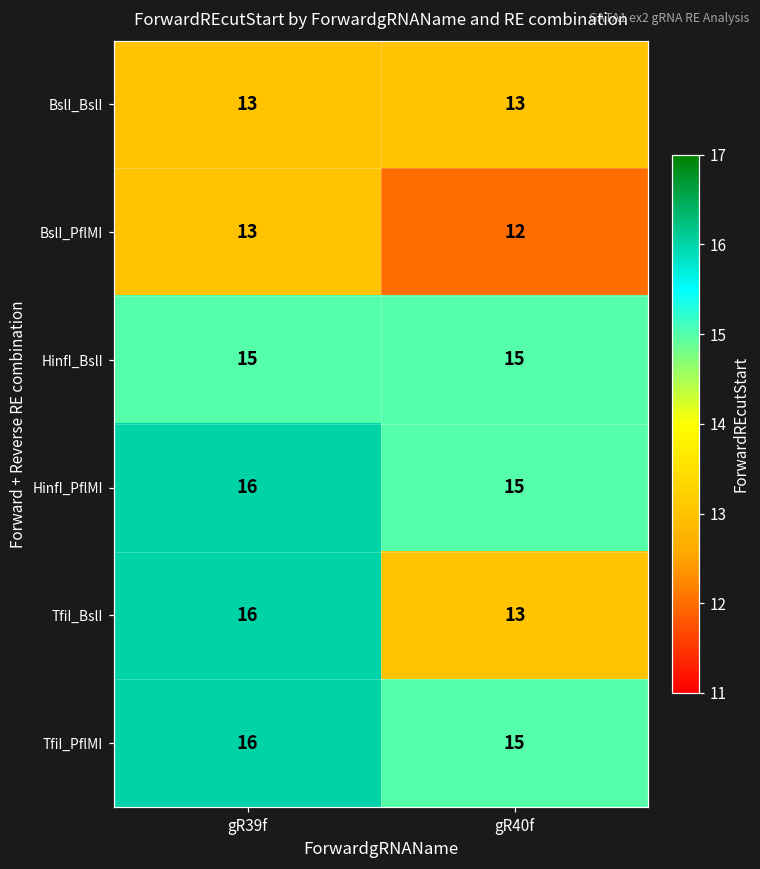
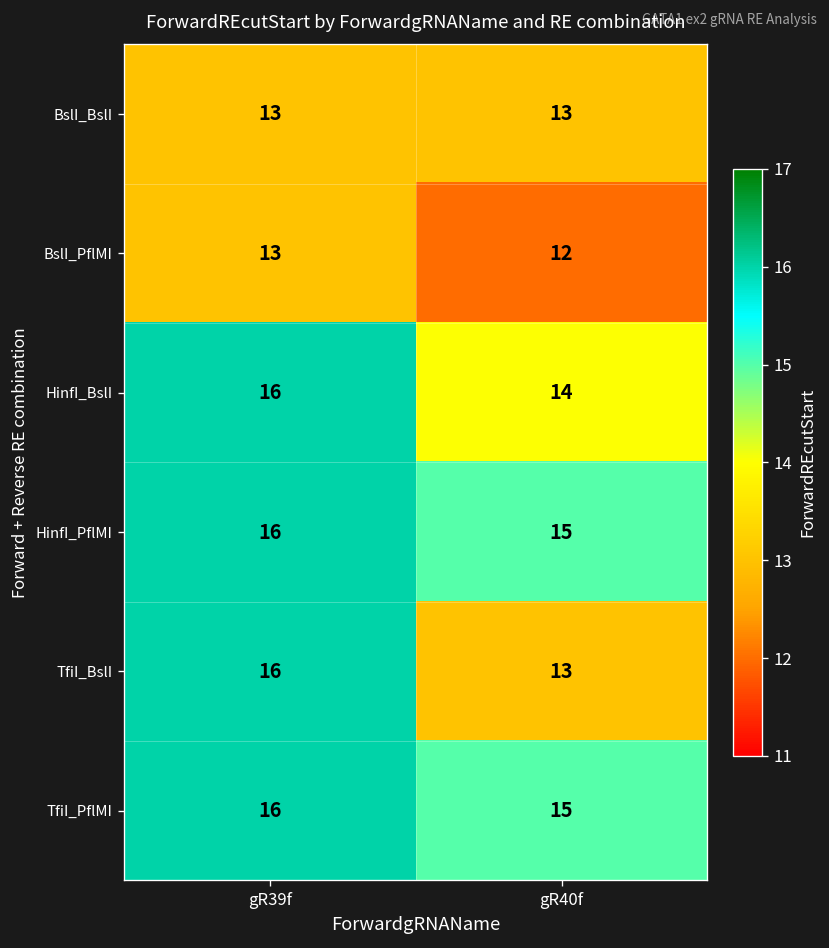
HinfI_BslI, gR39f: 15 -> 16
HinfI_BslI, gR40f: 15 -> 14
